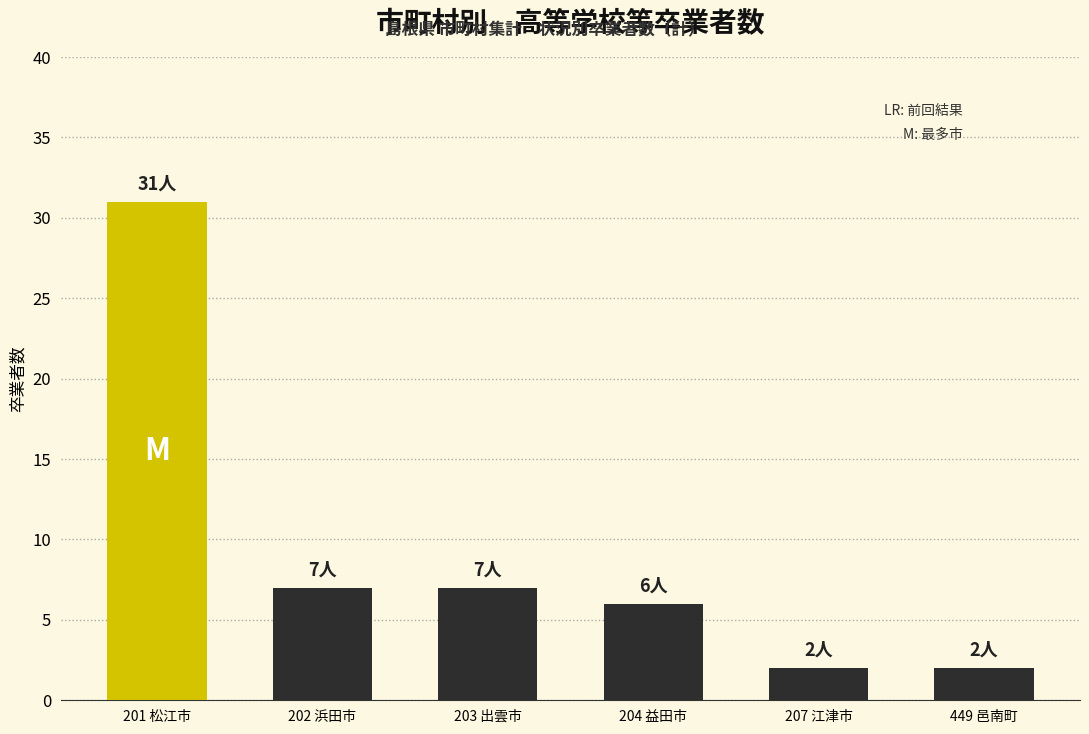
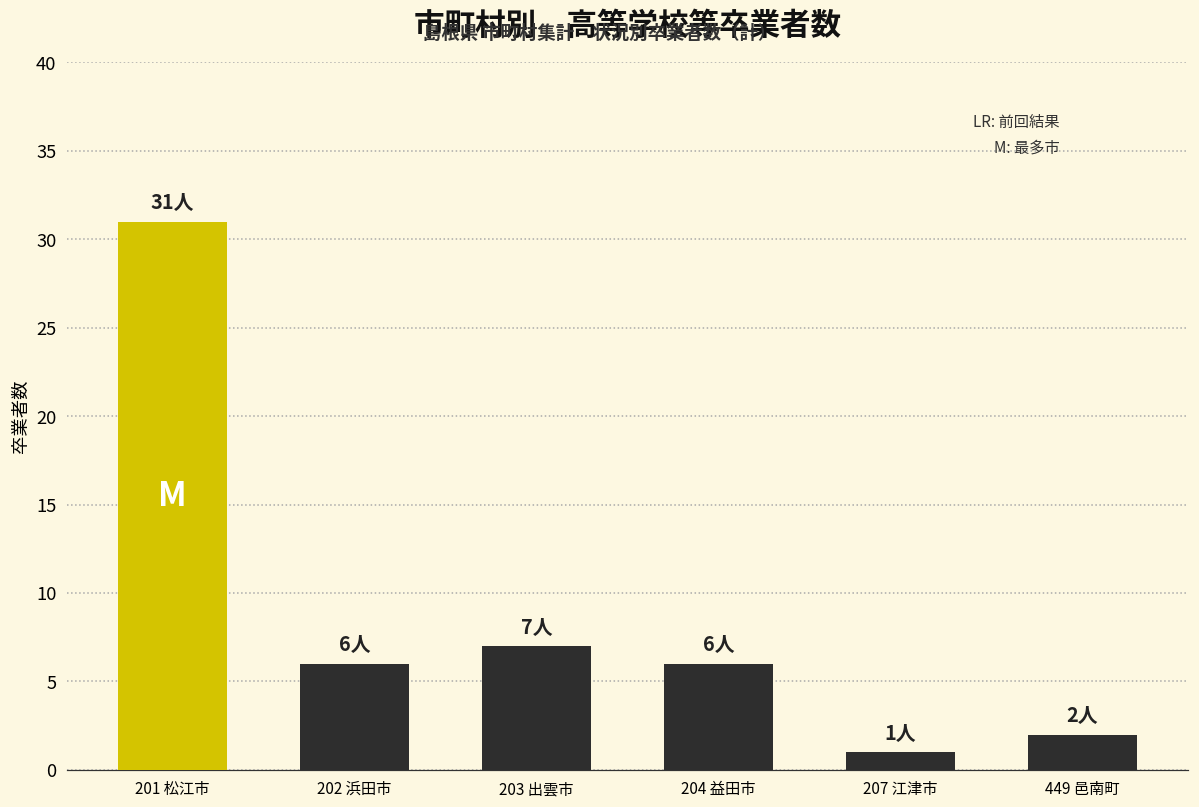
202 浜田市: 7人 -> 6人
207 江津市: 2人 -> 1人
